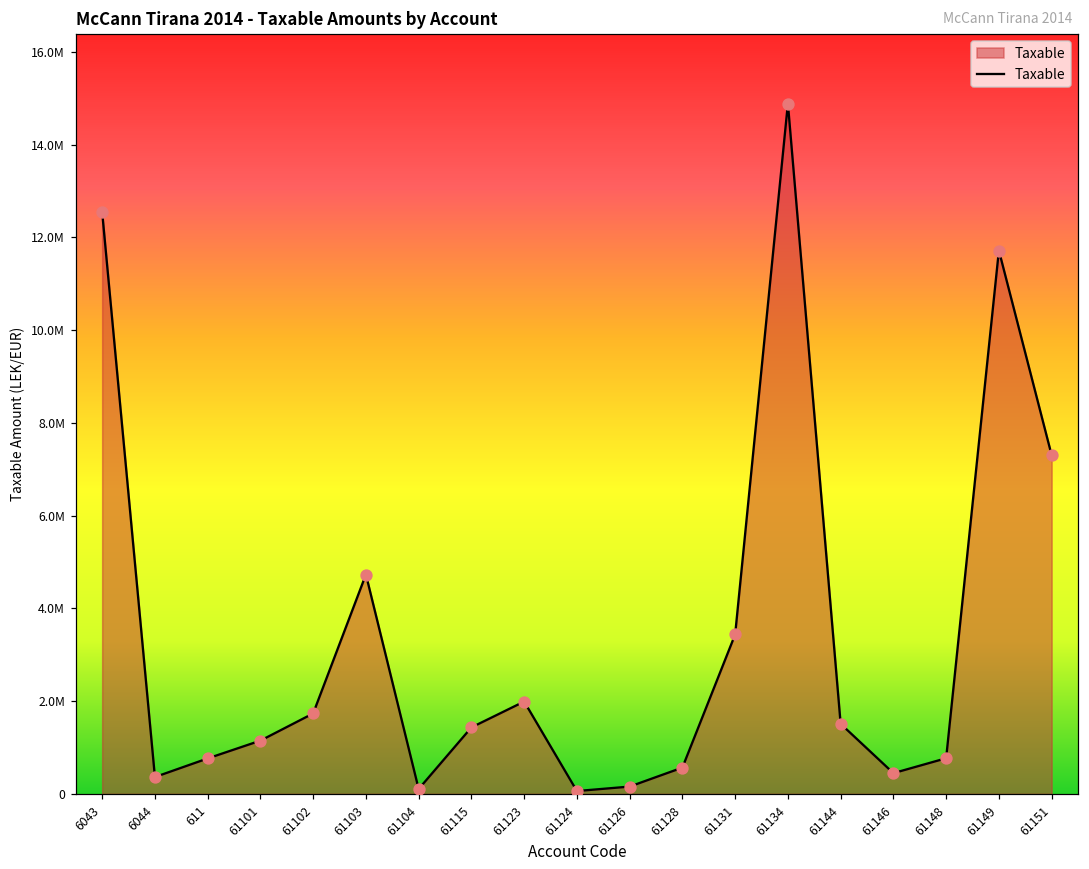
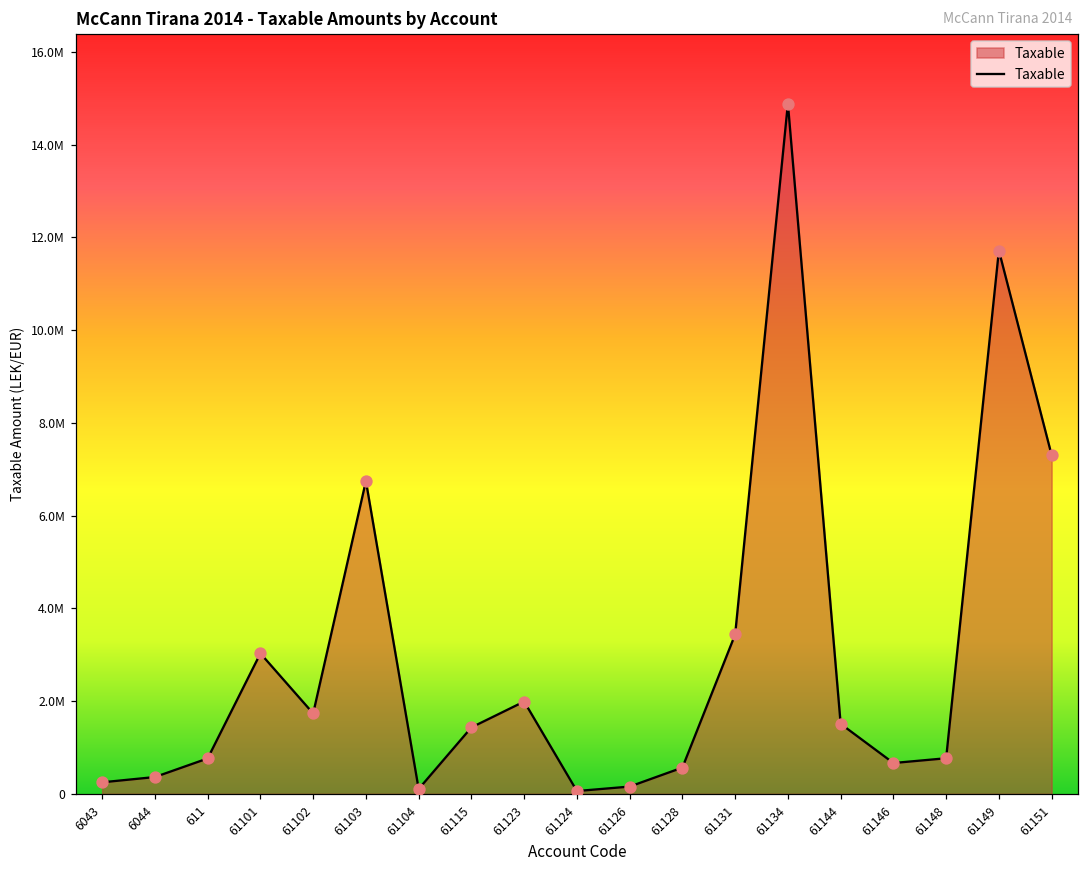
6043: 12500000 -> 300000
61101: 1100000 -> 3000000
61103: 4700000 -> 6700000
61146: 400000 -> 700000
